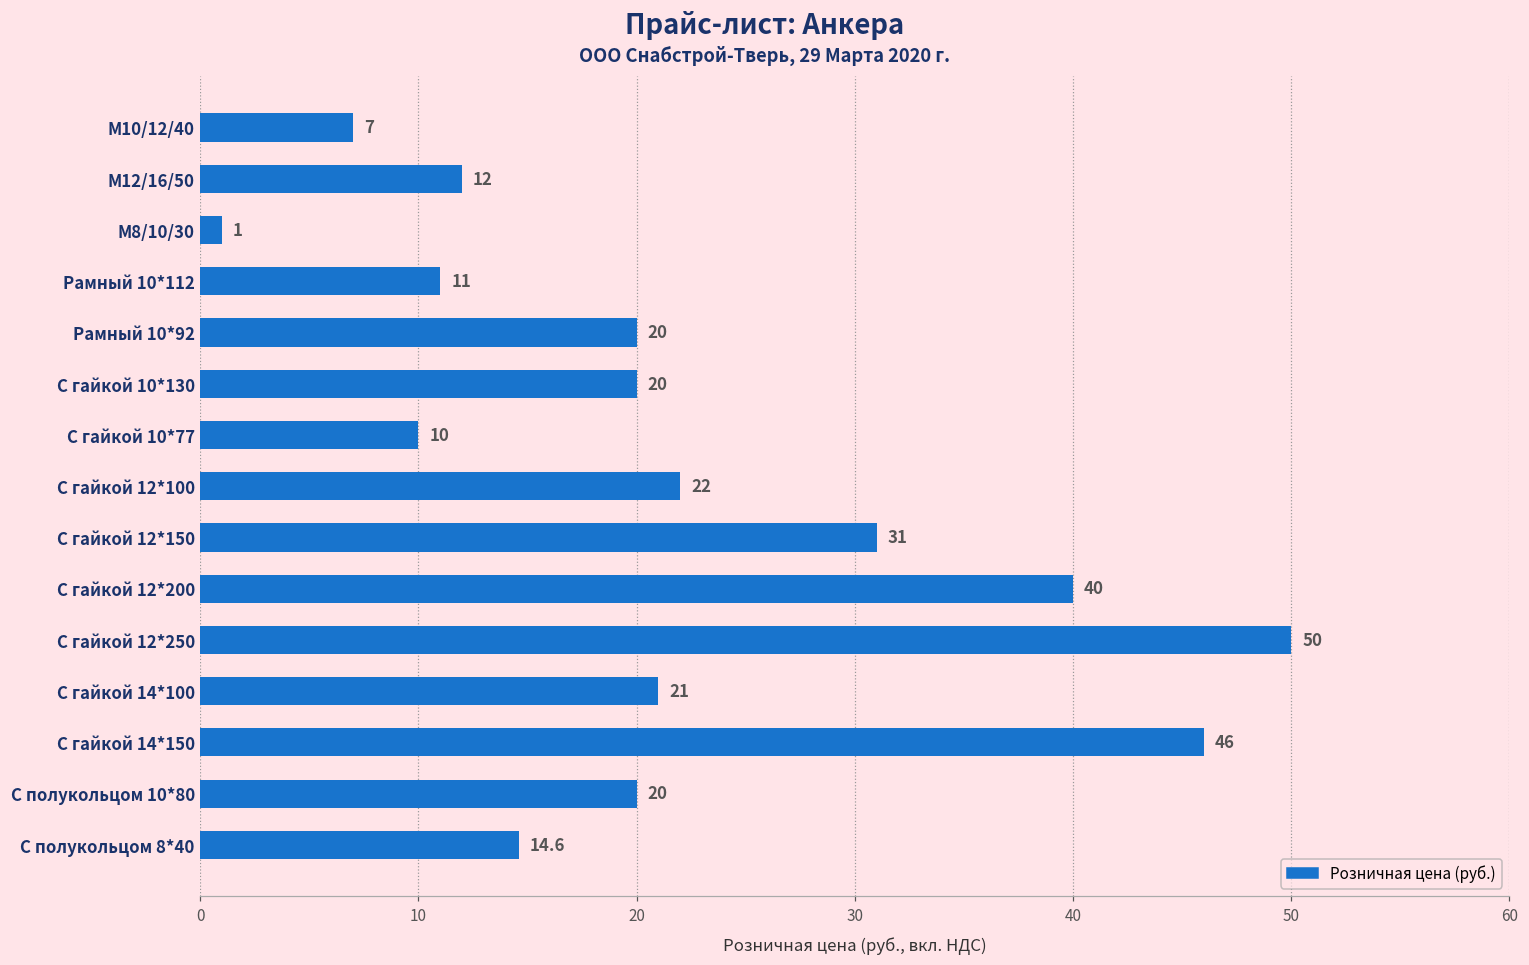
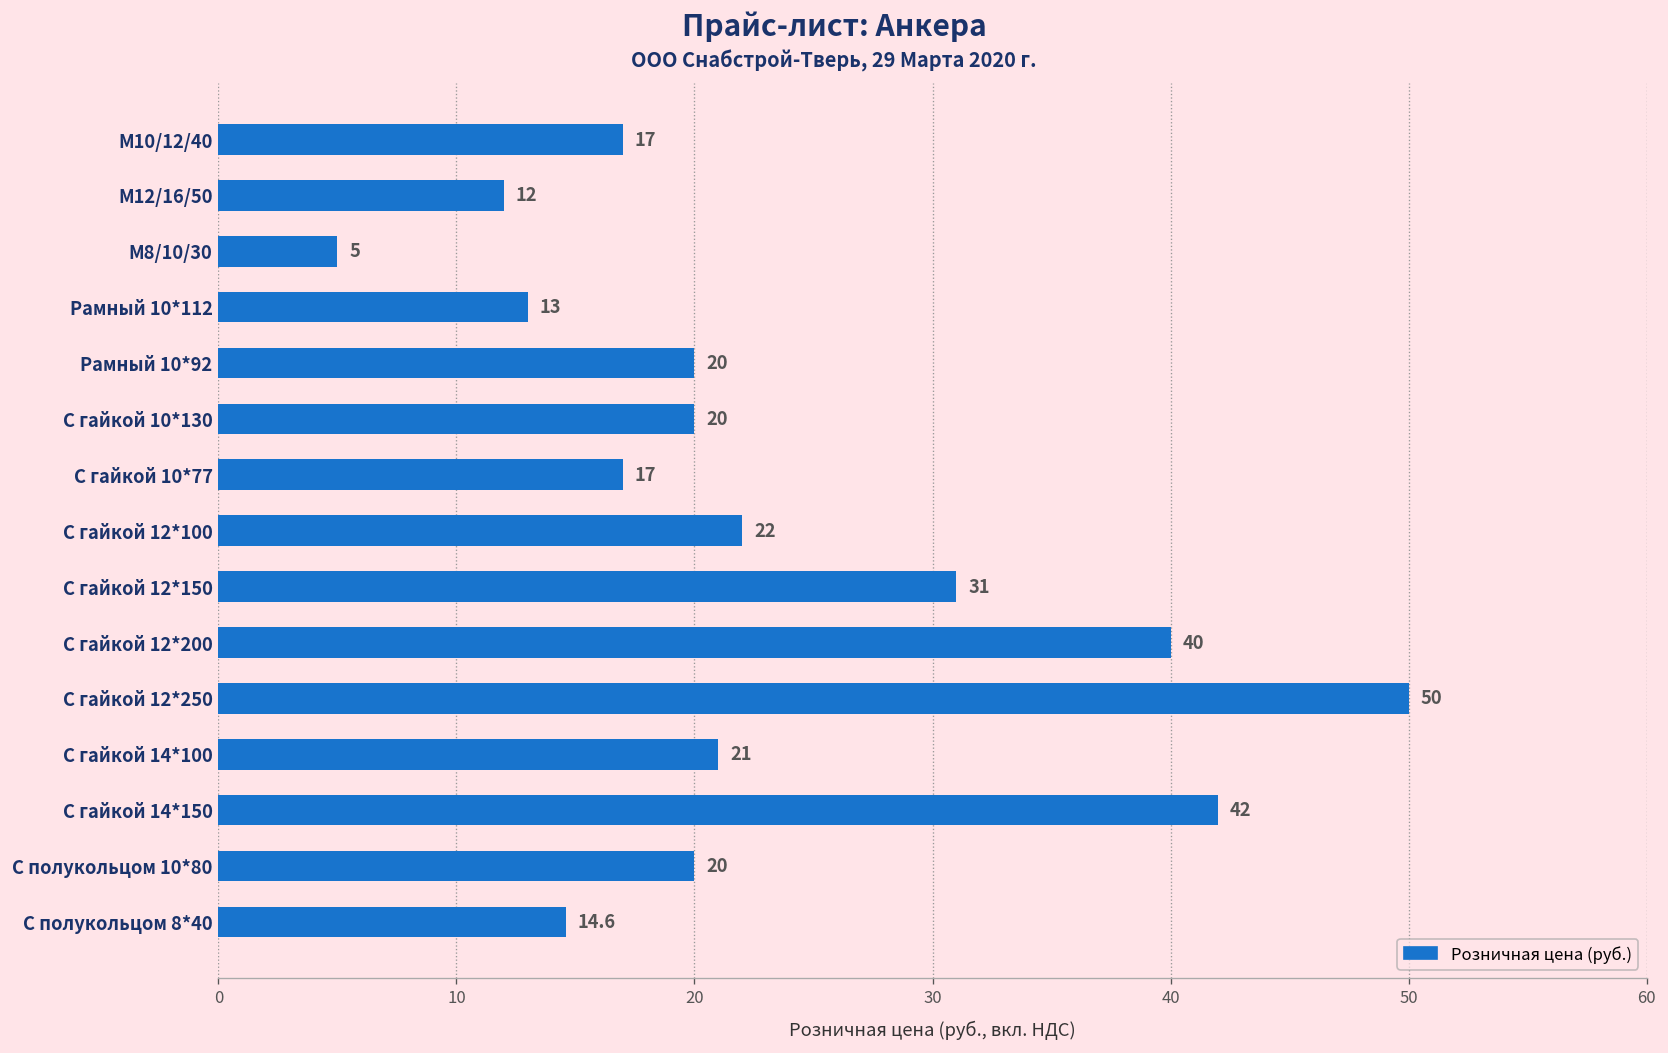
М10/12/40: 7 -> 17
М8/10/30: 1 -> 5
Рамный 10*112: 11 -> 13
С гайкой 10*77: 10 -> 17
С гайкой 14*150: 46 -> 42
